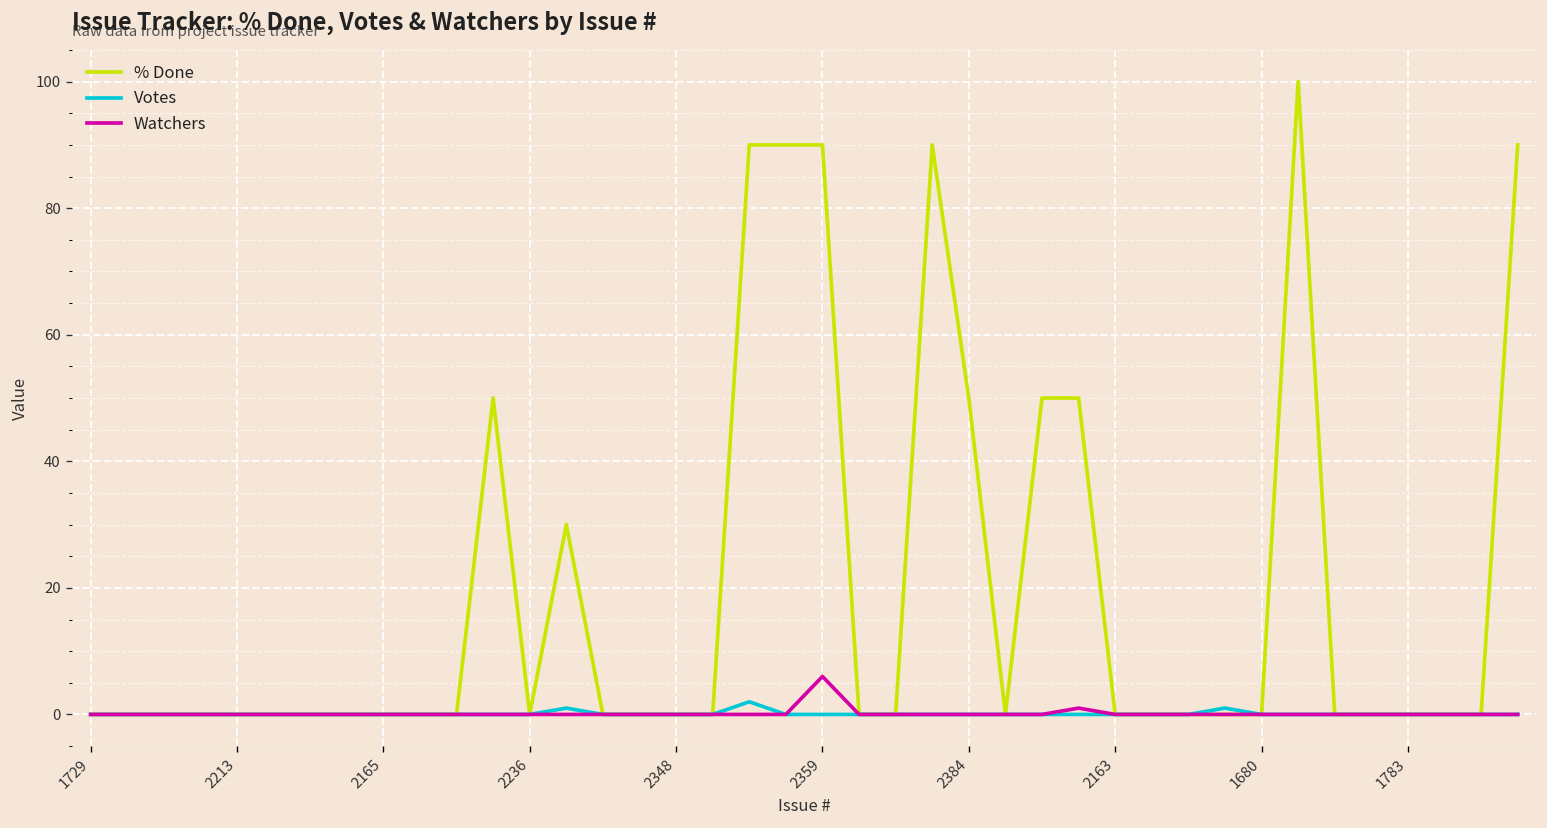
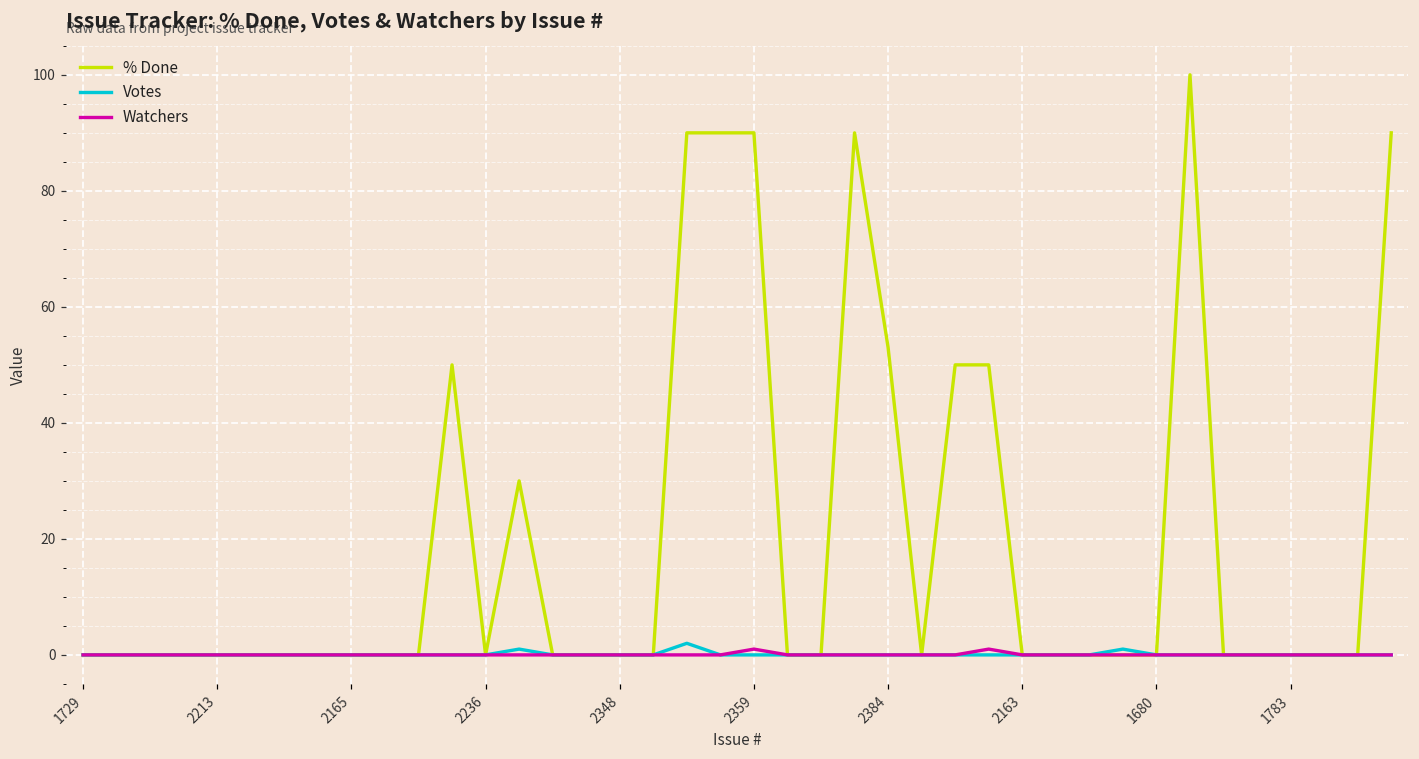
Watchers, 2359: 6 -> 1
% Done, 2384: 50 -> 53
